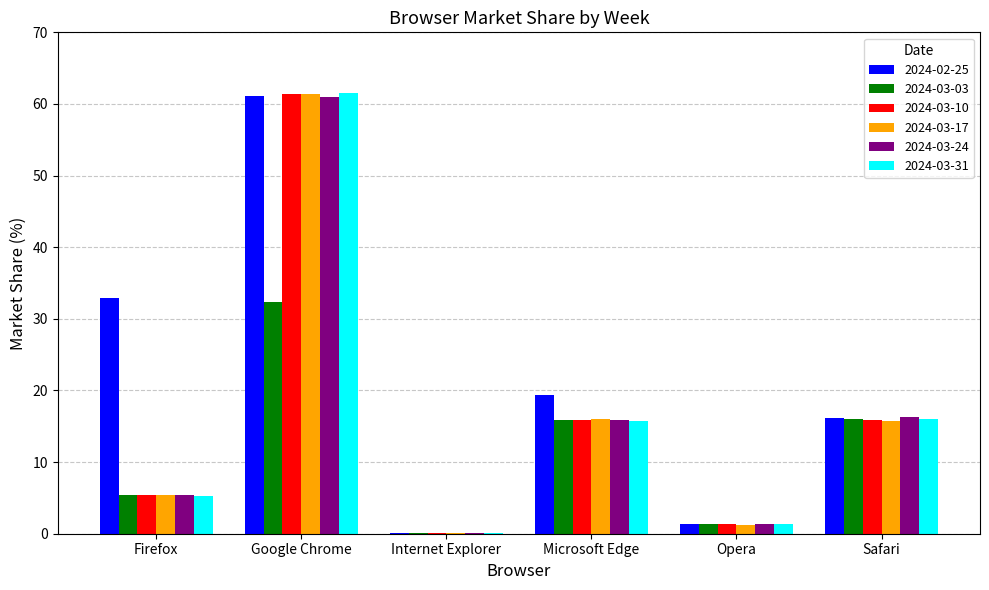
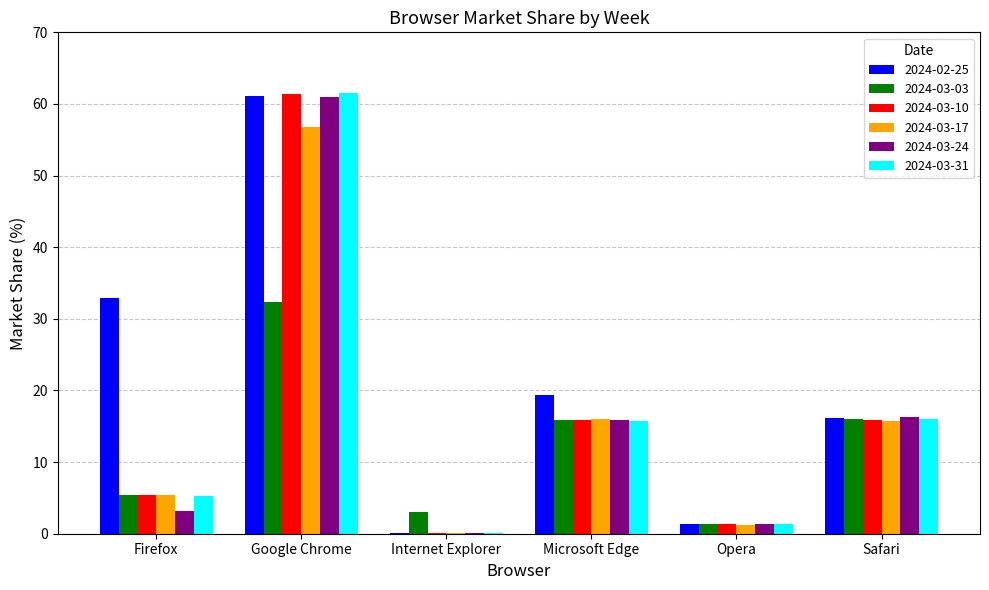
2024-03-24, Firefox: 5 -> 3
2024-03-17, Google Chrome: 61 -> 57
2024-03-03, Internet Explorer: 0 -> 3
